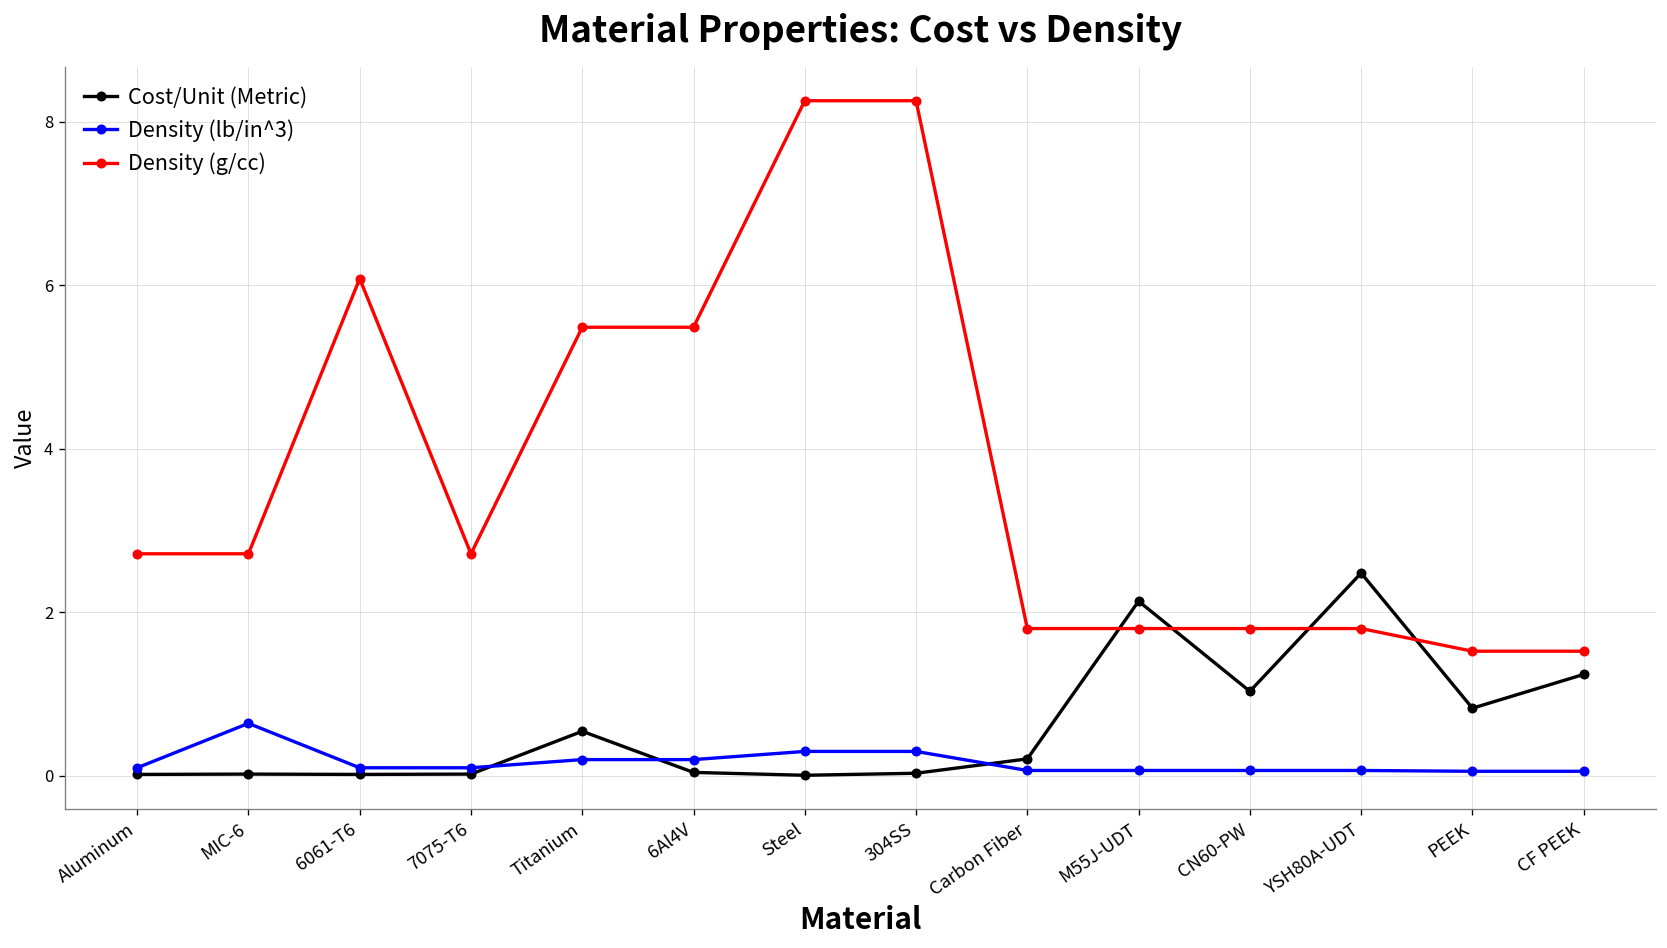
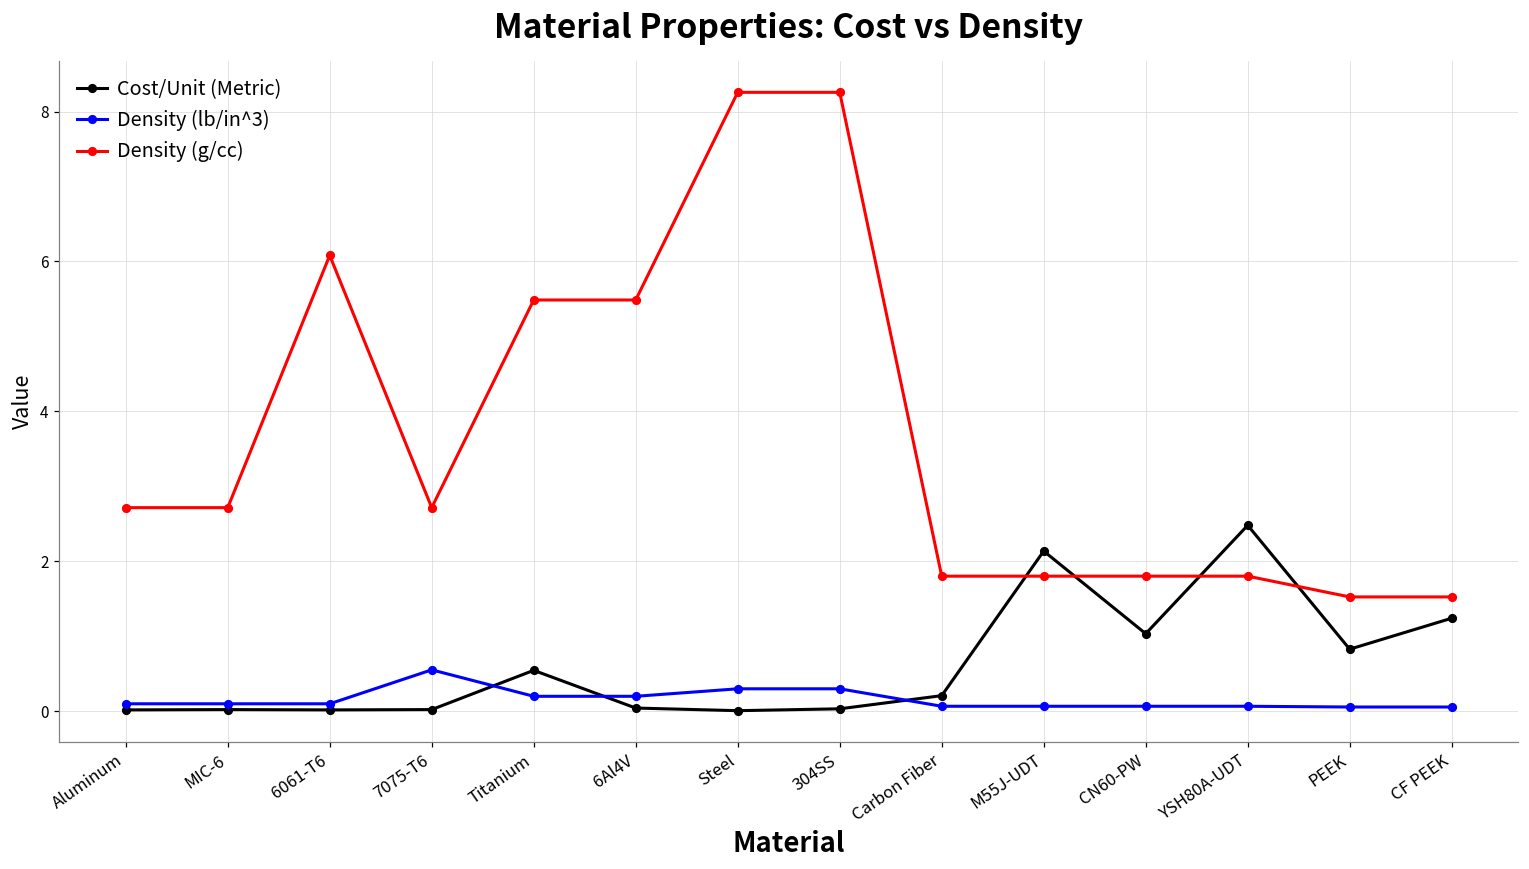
Density (lb/in^3), MIC-6: 0.6 -> 0.1
Density (lb/in^3), 7075-T6: 0.1 -> 0.6
